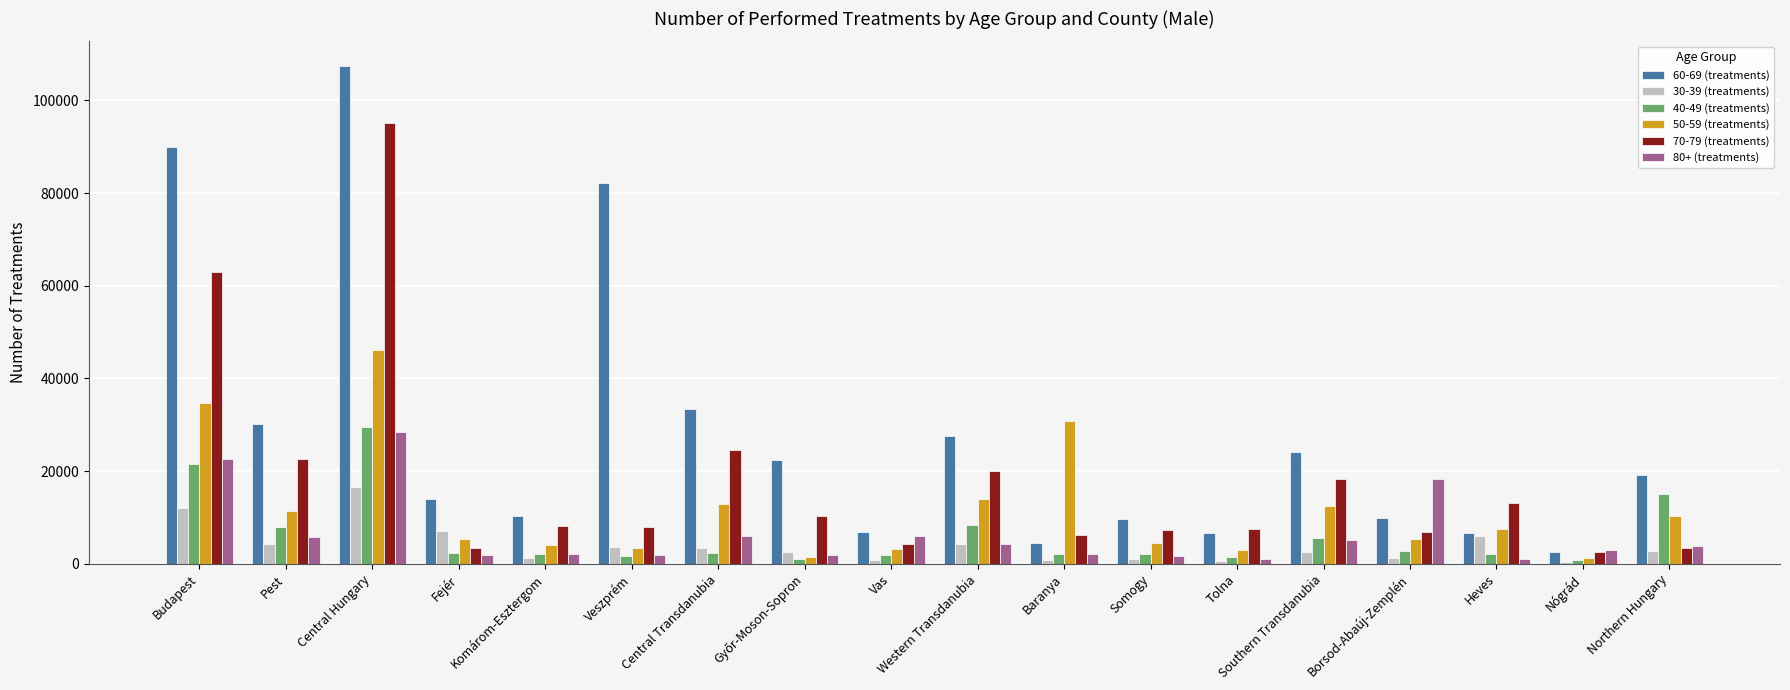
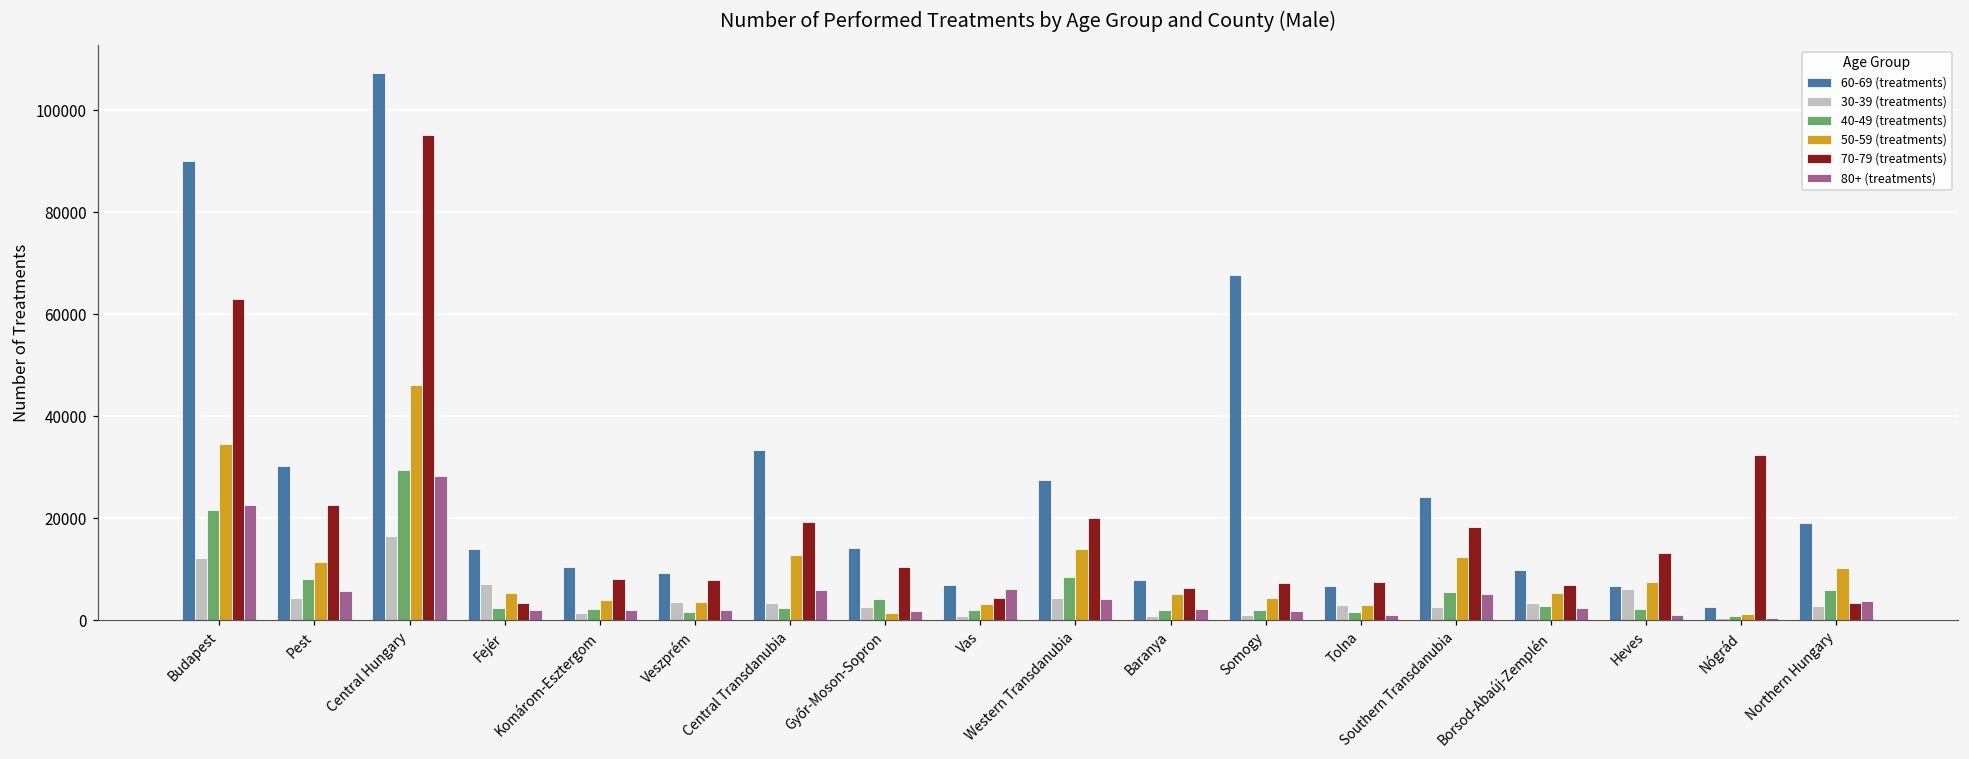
60-69 (treatments), Veszprém: 82000 -> 9000
70-79 (treatments), Central Transdanubia: 25000 -> 19000
60-69 (treatments), Győr-Moson-Sopron: 22000 -> 14000
40-49 (treatments), Győr-Moson-Sopron: 1000 -> 4000
60-69 (treatments), Baranya: 4000 -> 8000
50-59 (treatments), Baranya: 31000 -> 5000
60-69 (treatments), Somogy: 10000 -> 68000
30-39 (treatments), Tolna: 1000 -> 3000
30-39 (treatments), Borsod-Abaúj-Zemplén: 1000 -> 3000
80+ (treatments), Borsod-Abaúj-Zemplén: 18000 -> 2000
70-79 (treatments), Nógrád: 2000 -> 32000
80+ (treatments), Nógrád: 3000 -> 0
40-49 (treatments), Northern Hungary: 15000 -> 6000
